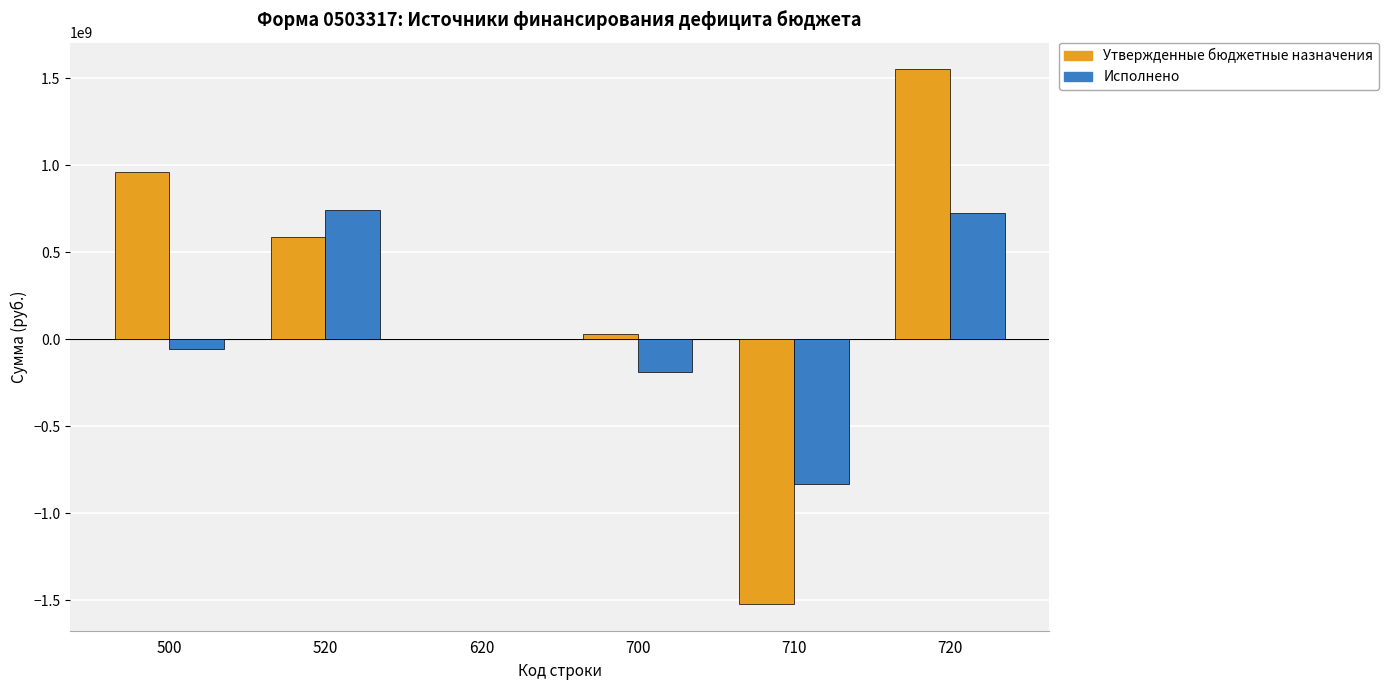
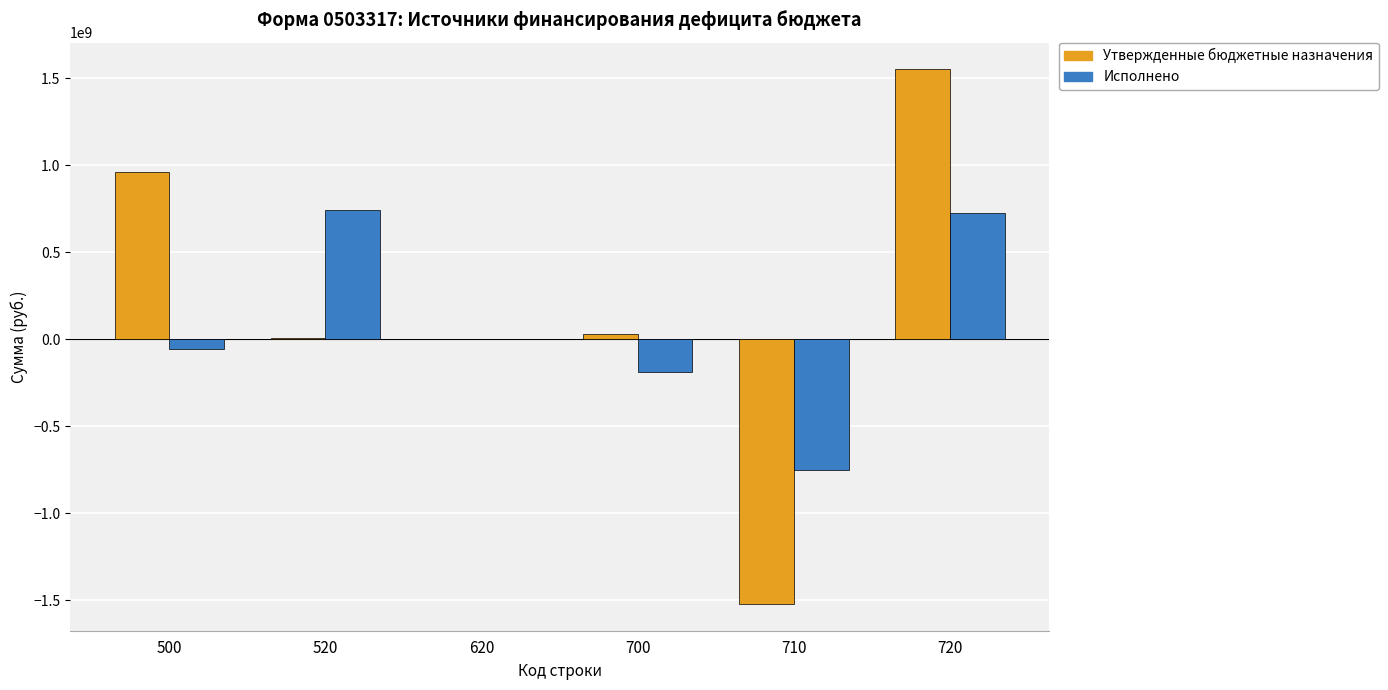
Утвержденные бюджетные назначения, 520: 590000000 -> 10000000
Исполнено, 710: -830000000 -> -750000000
